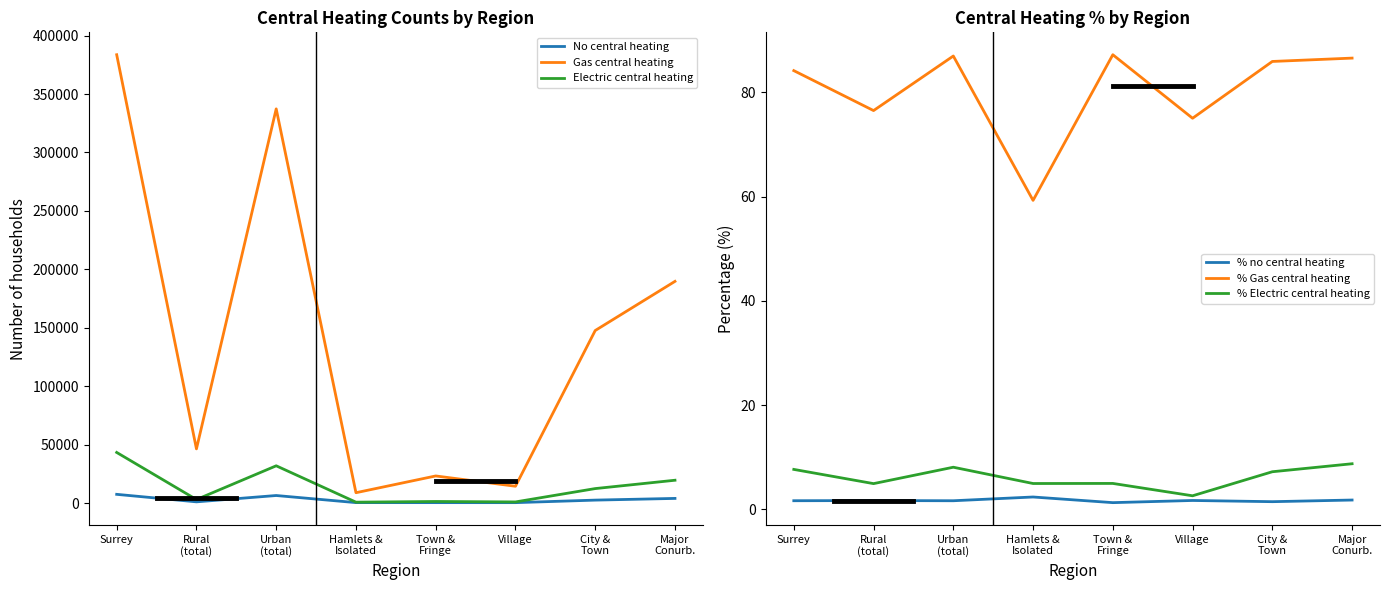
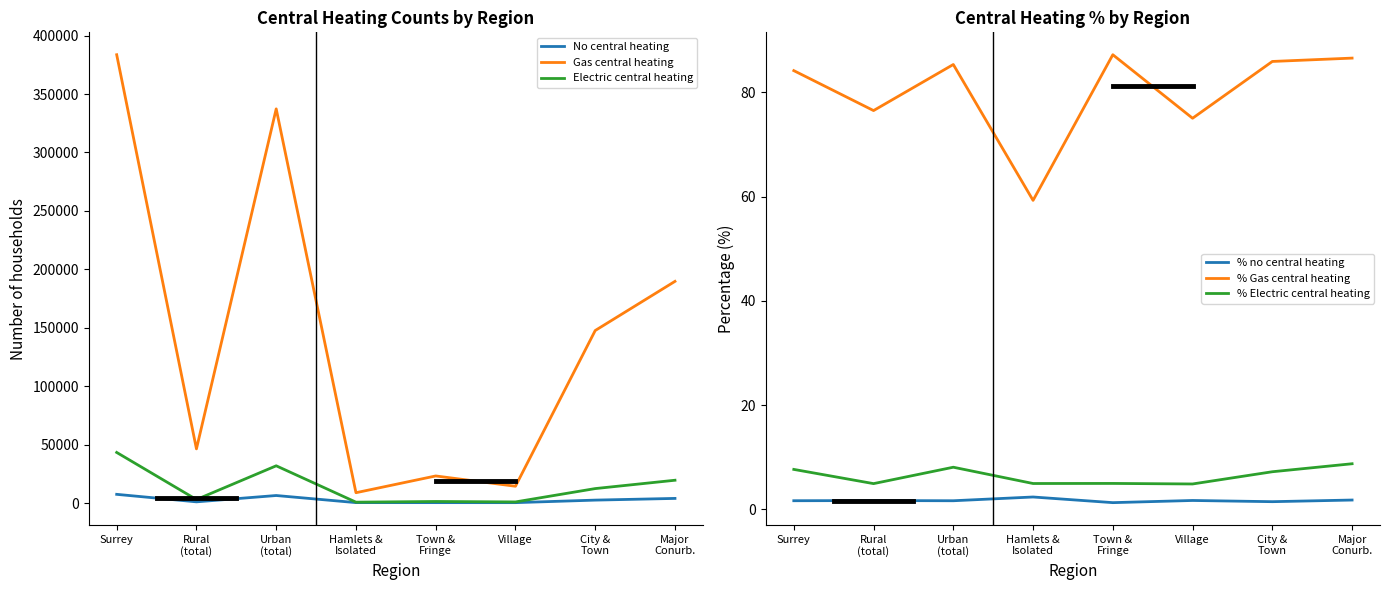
Central Heating % by Region, % Gas central heating, Urban (total): 87 -> 85
Central Heating % by Region, % Electric central heating, Village: 3 -> 5
